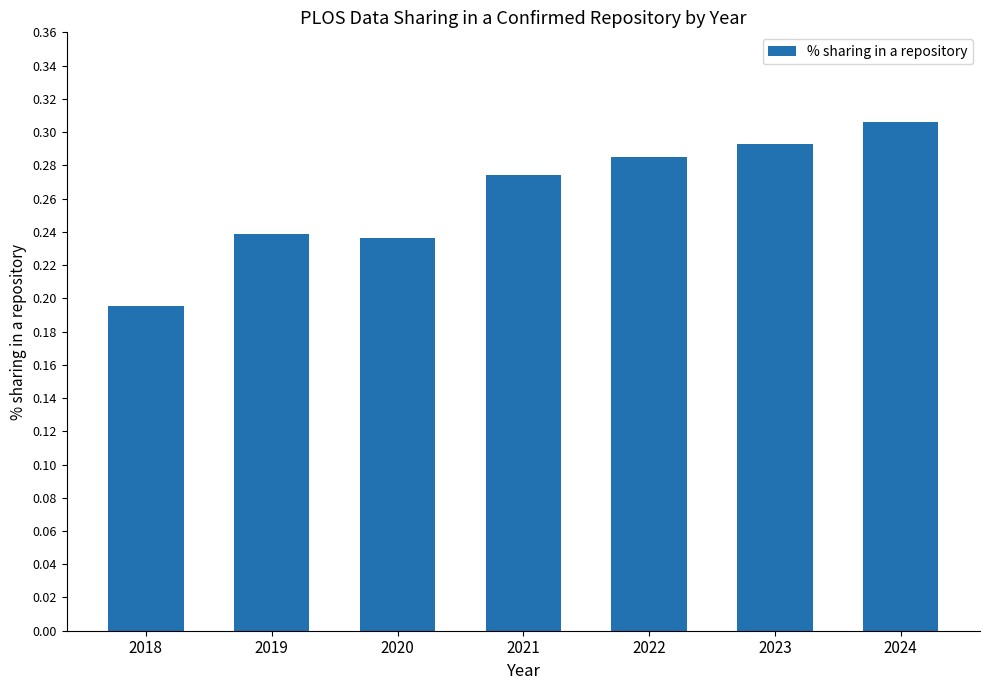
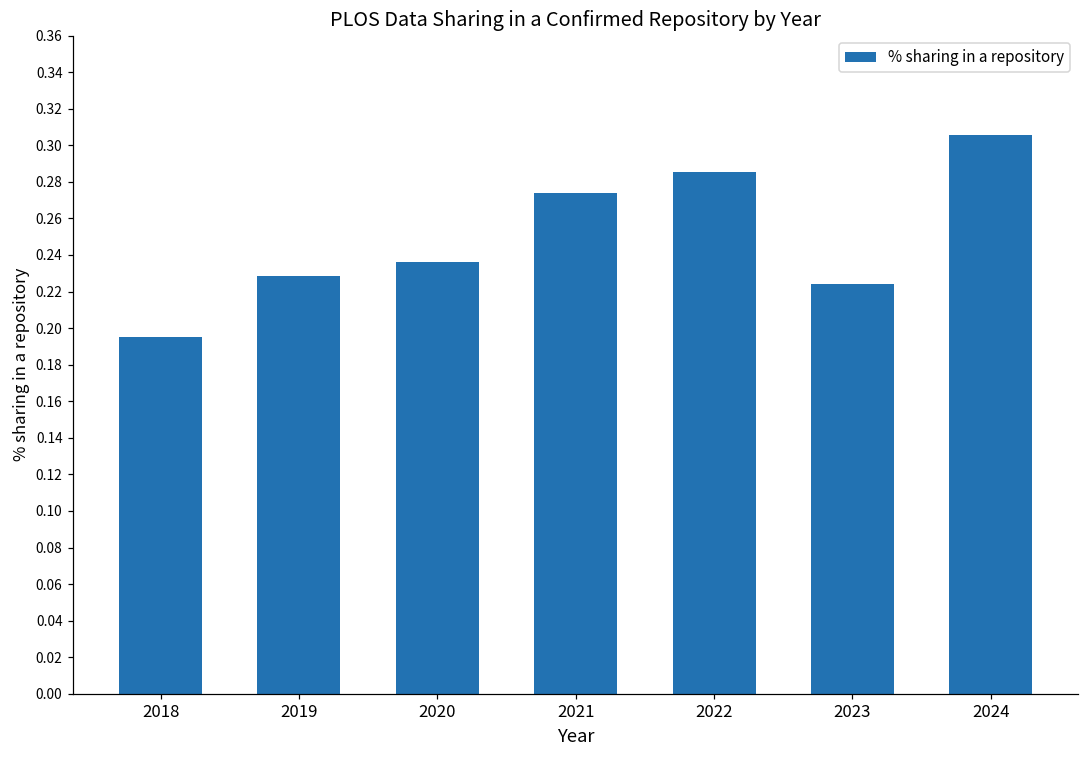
2019: 0.239 -> 0.228
2023: 0.293 -> 0.224
